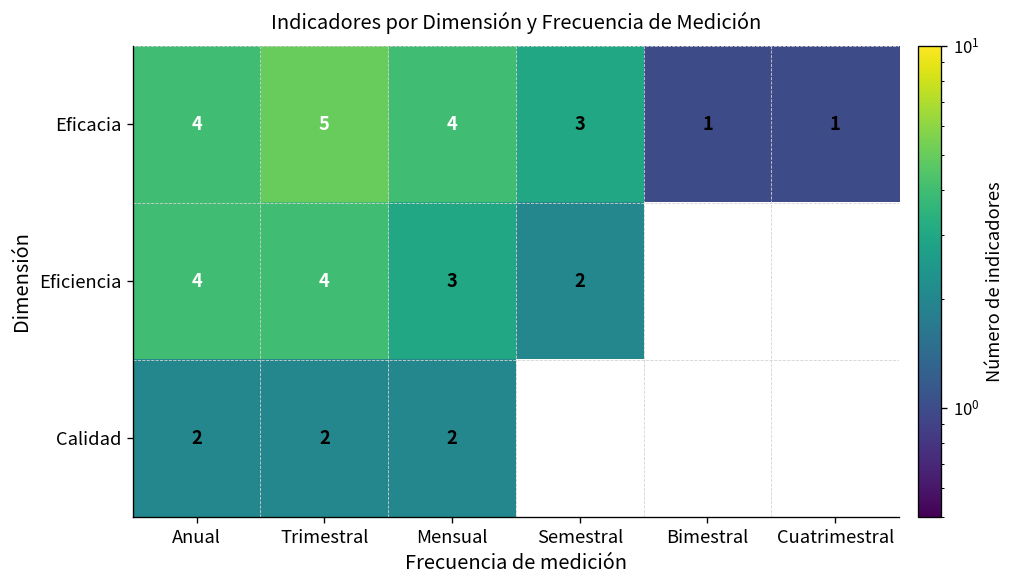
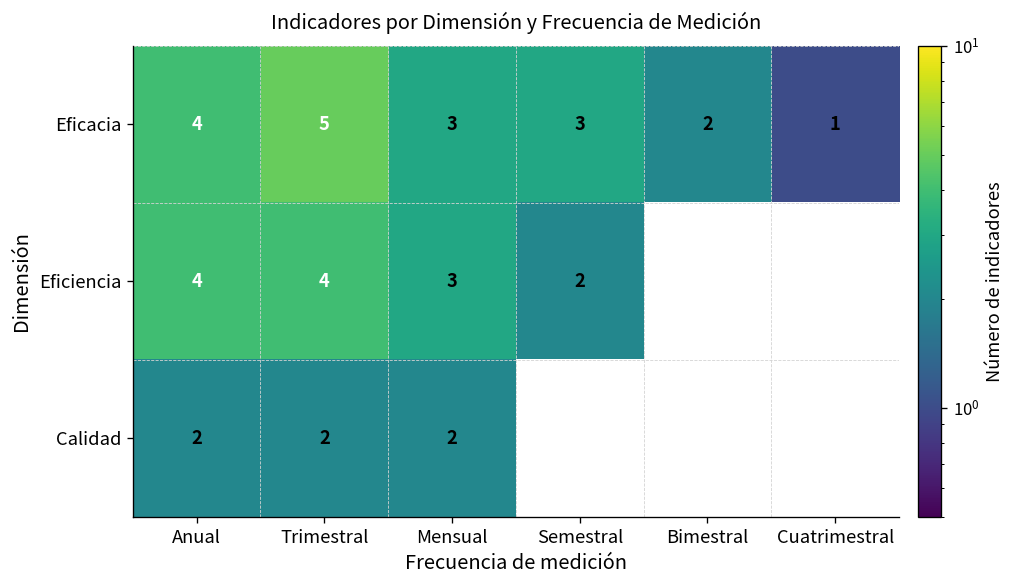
Eficacia, Mensual: 4 -> 3
Eficacia, Bimestral: 1 -> 2
